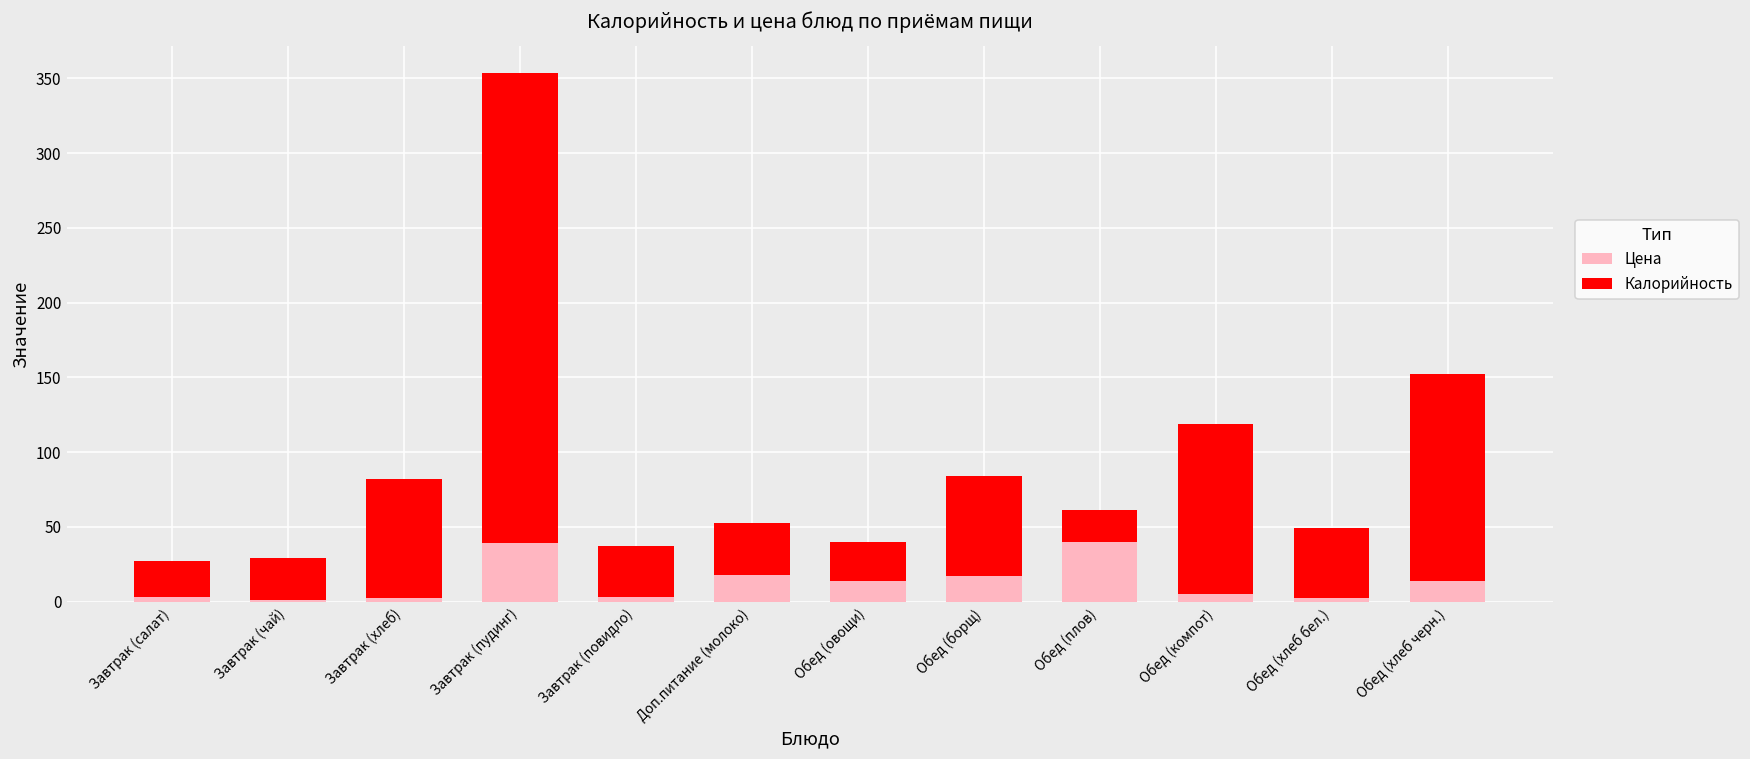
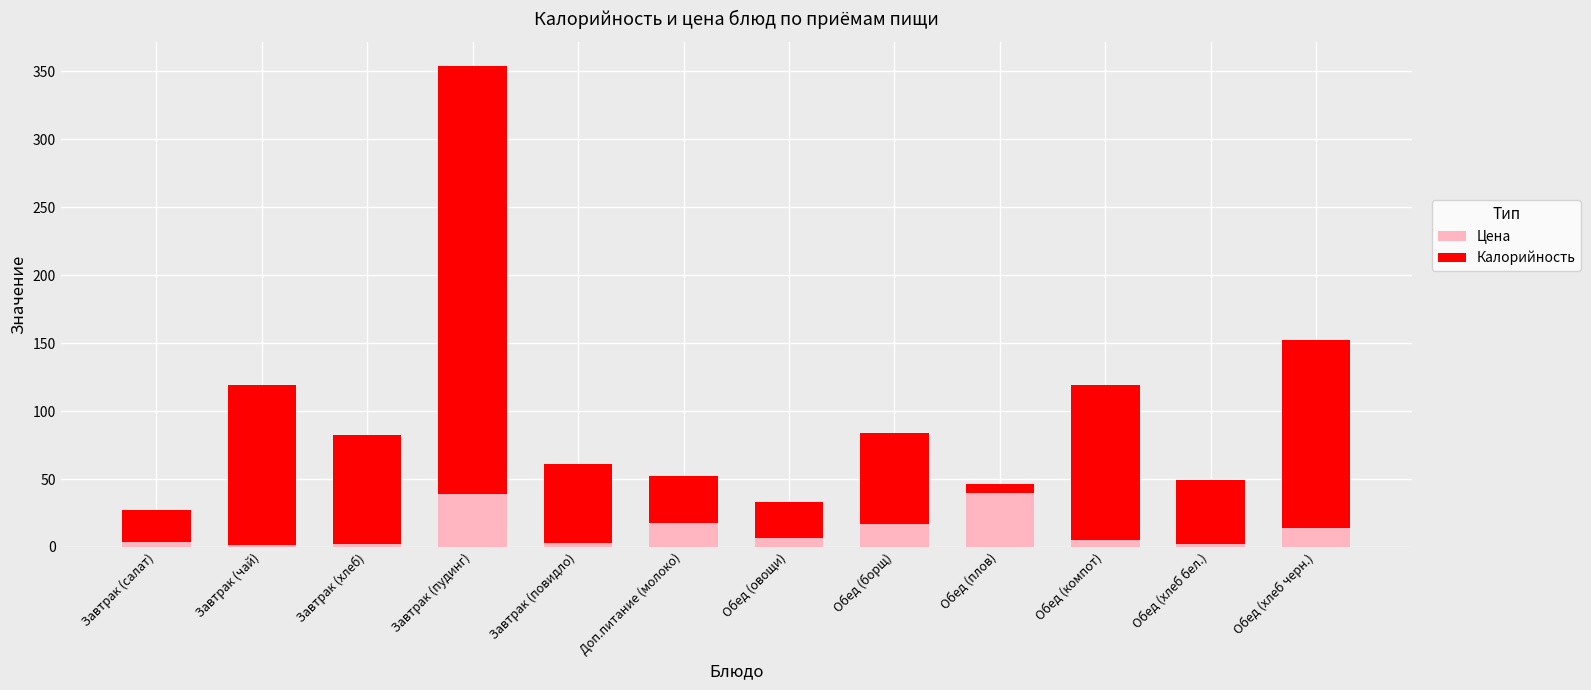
Калорийность, Завтрак (чай): 28 -> 118
Калорийность, Завтрак (повидло): 34 -> 58
Цена, Обед (овощи): 14 -> 7
Калорийность, Обед (плов): 22 -> 7
